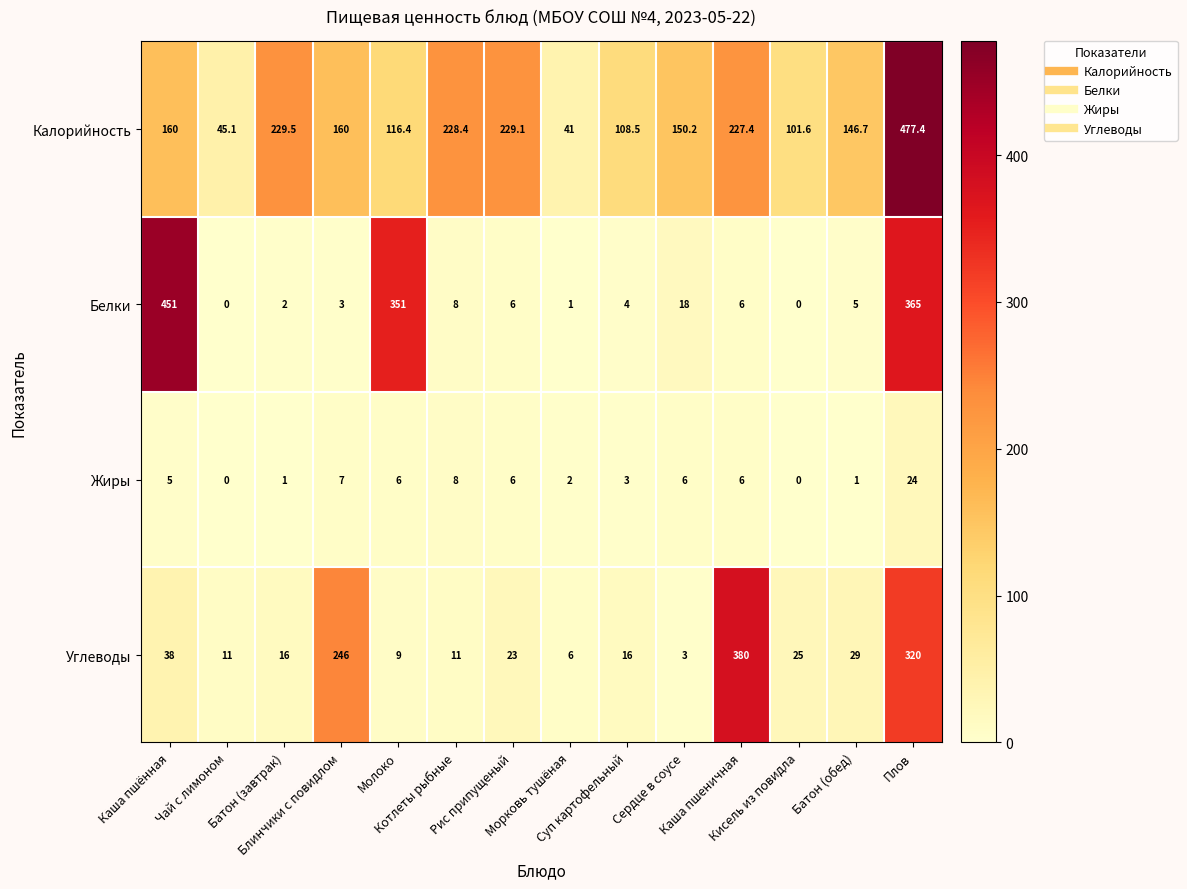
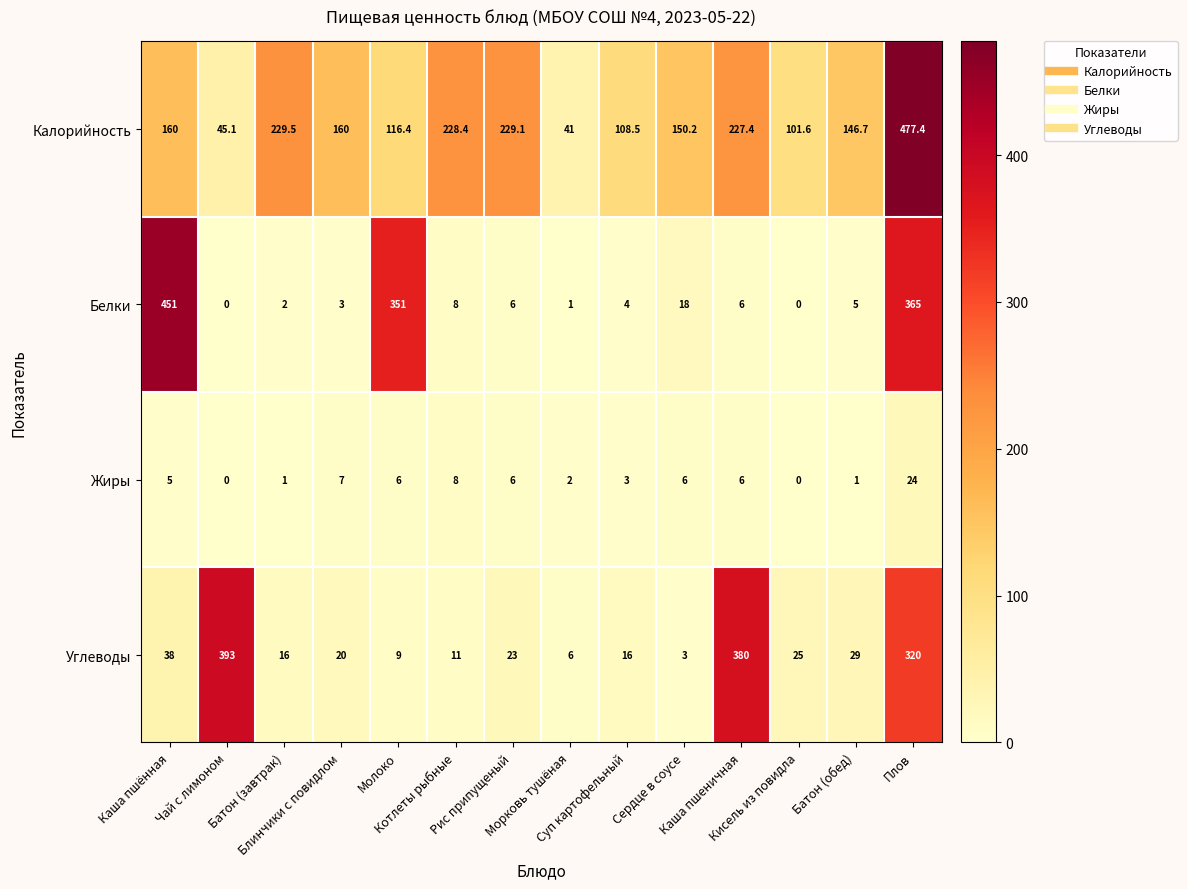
Углеводы, Чай с лимоном: 11 -> 393
Углеводы, Блинчики с повидлом: 246 -> 20
